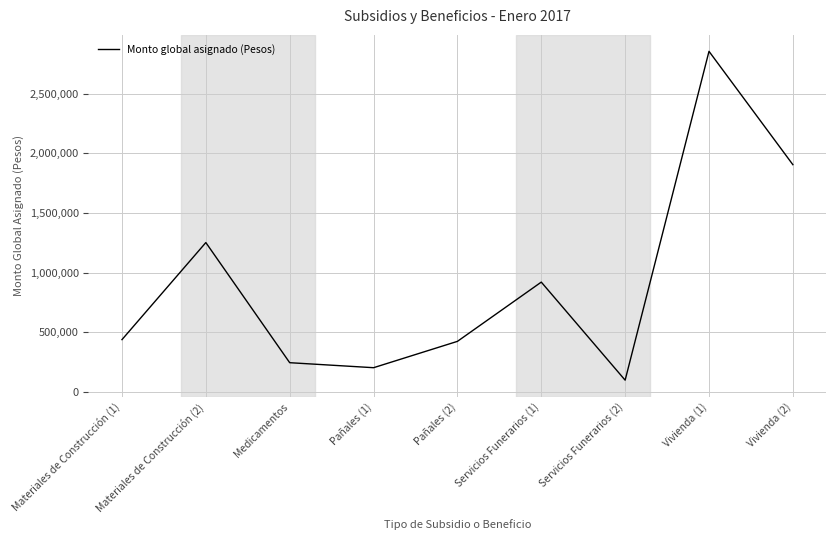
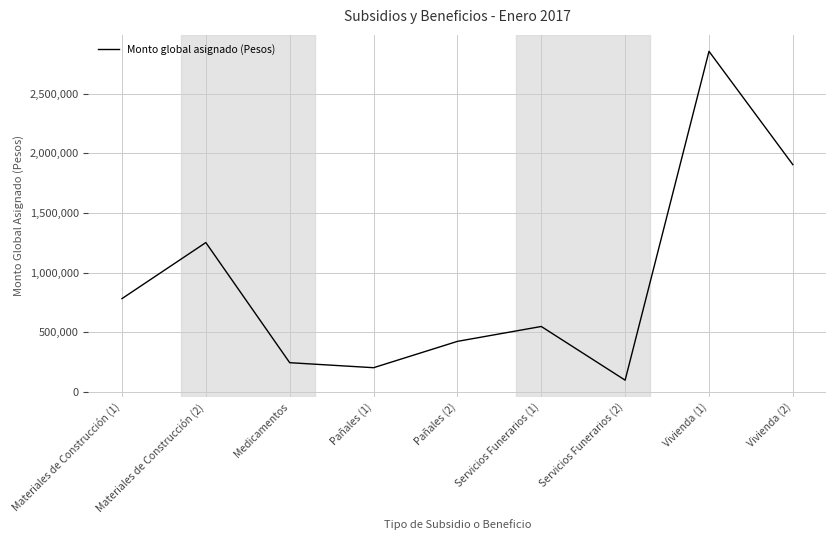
Materiales de Construcción (1): 440,000 -> 780,000
Servicios Funerarios (1): 920,000 -> 550,000
